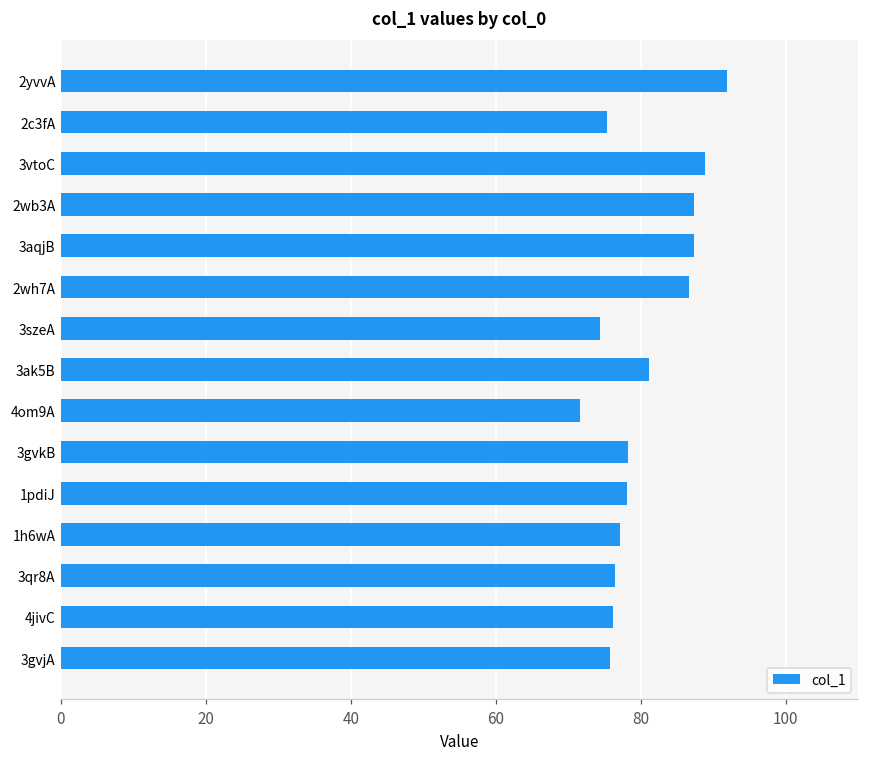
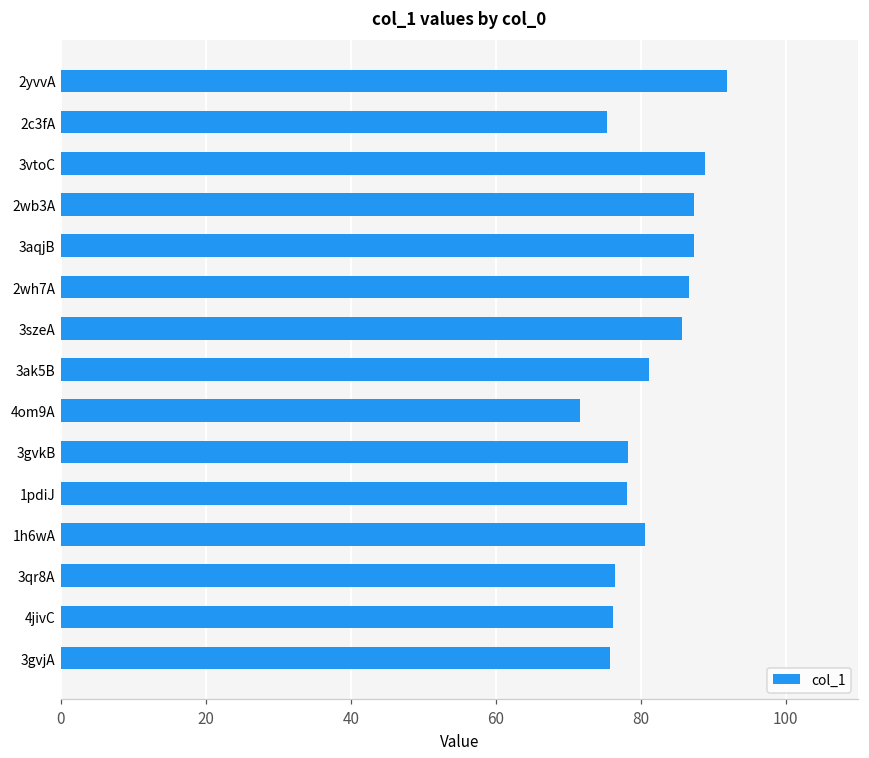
3szeA: 74 -> 86
1h6wA: 77 -> 81
